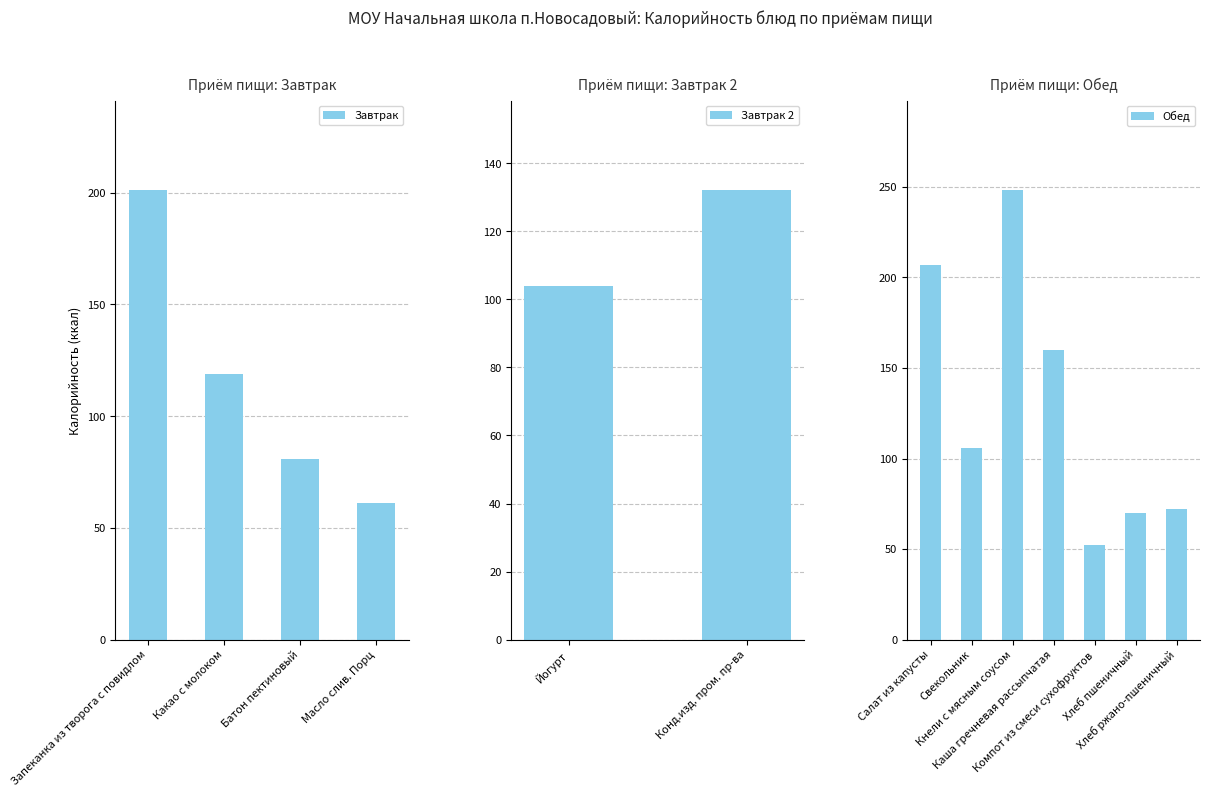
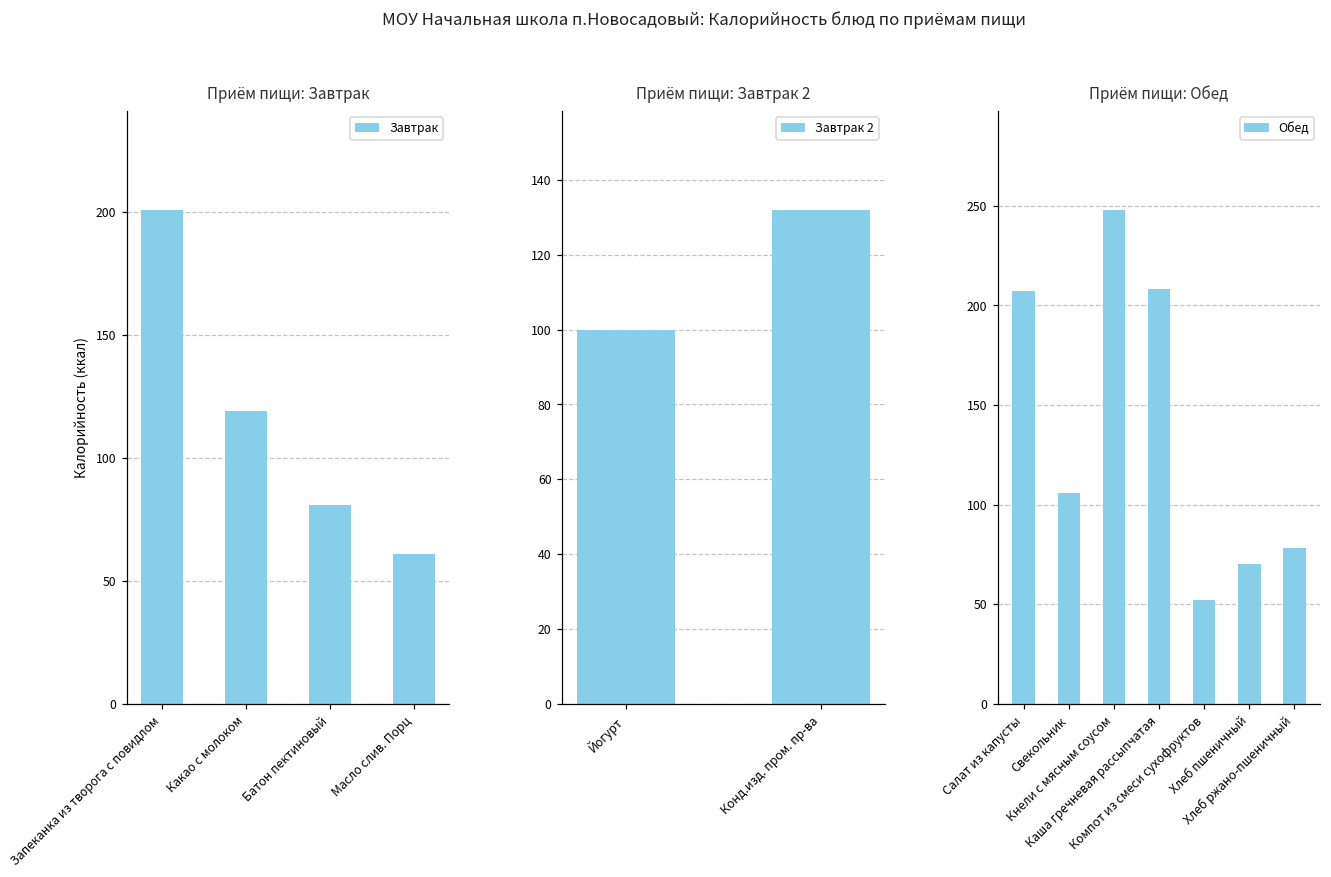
Приём пищи: Завтрак 2, Йогурт: 104 -> 100
Приём пищи: Обед, Каша гречневая рассыпчатая: 160 -> 208
Приём пищи: Обед, Хлеб ржано-пшеничный: 72 -> 78
